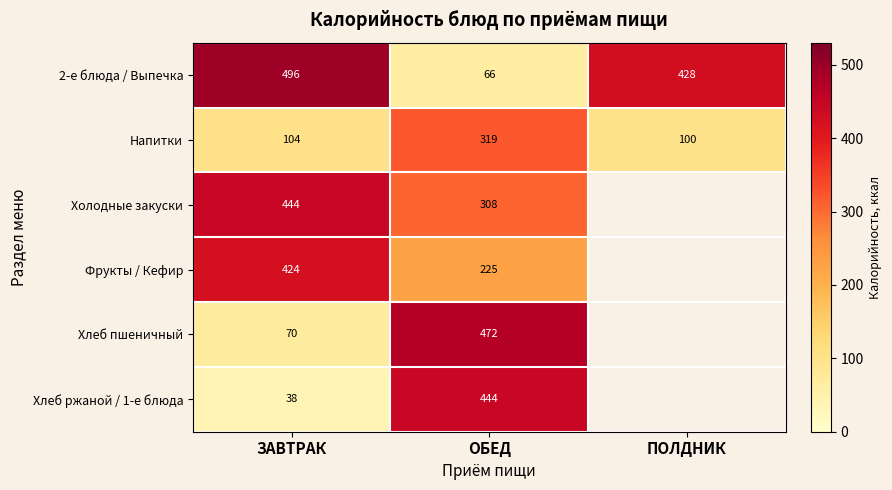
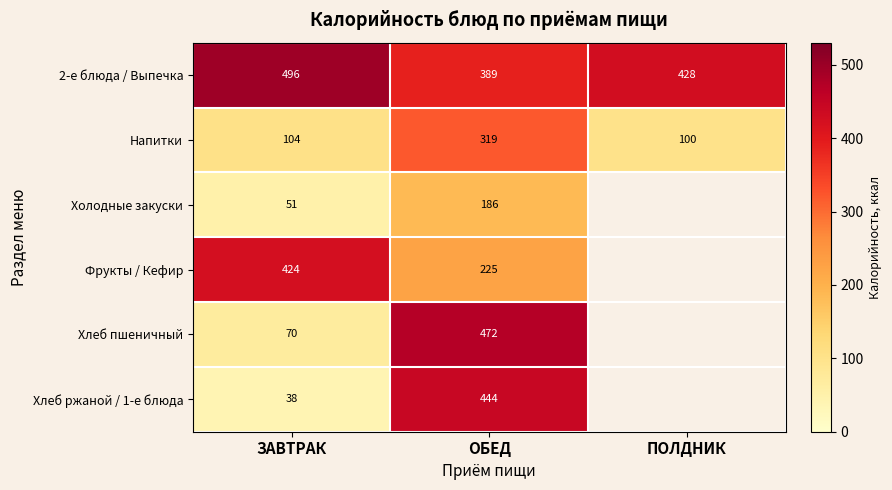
2-е блюда / Выпечка, ОБЕД: 66 -> 389
Холодные закуски, ЗАВТРАК: 444 -> 51
Холодные закуски, ОБЕД: 308 -> 186
